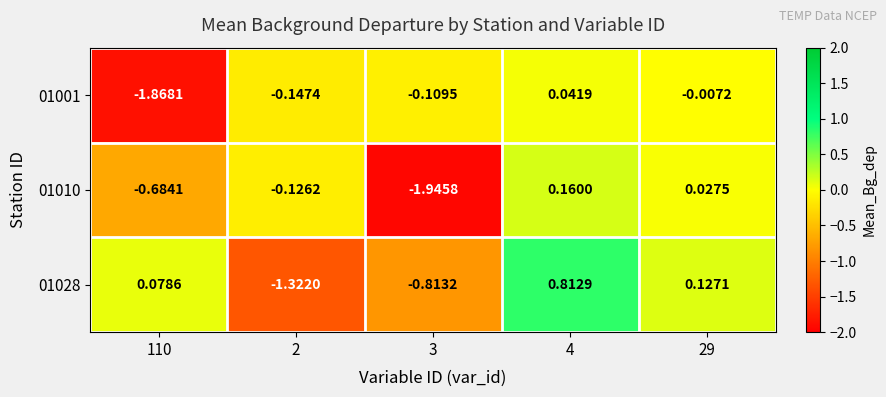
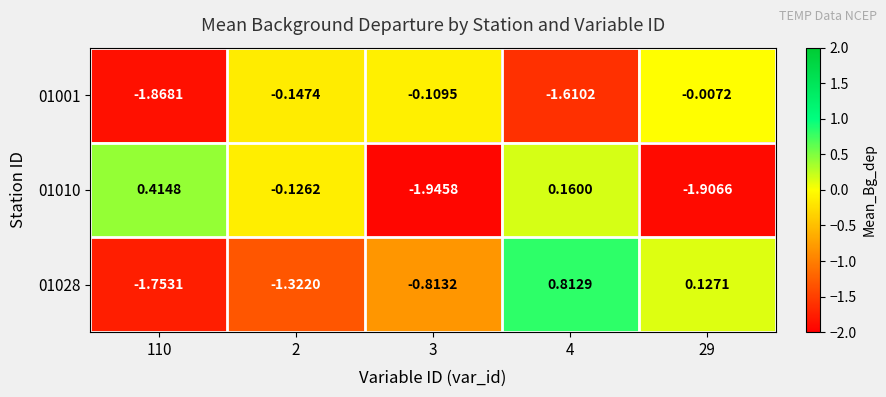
01001, 4: 0.0419 -> -1.6102
01010, 110: -0.6841 -> 0.4148
01010, 29: 0.0275 -> -1.9066
01028, 110: 0.0786 -> -1.7531
